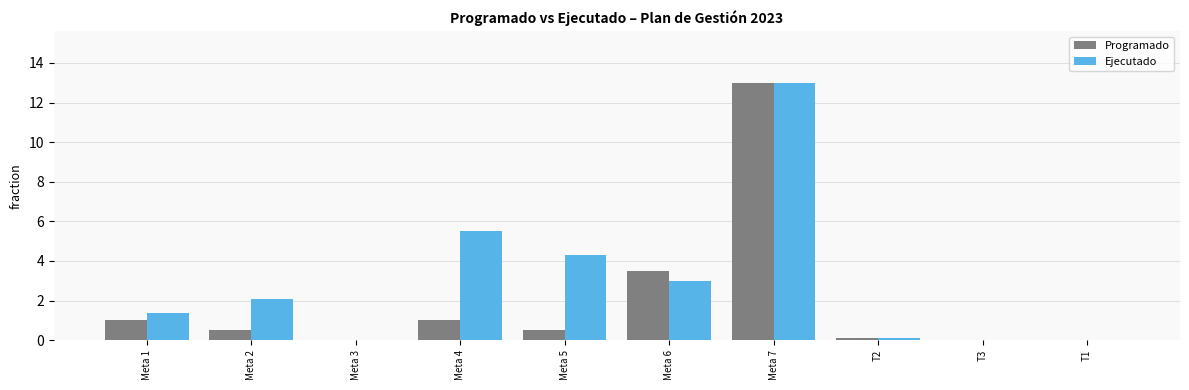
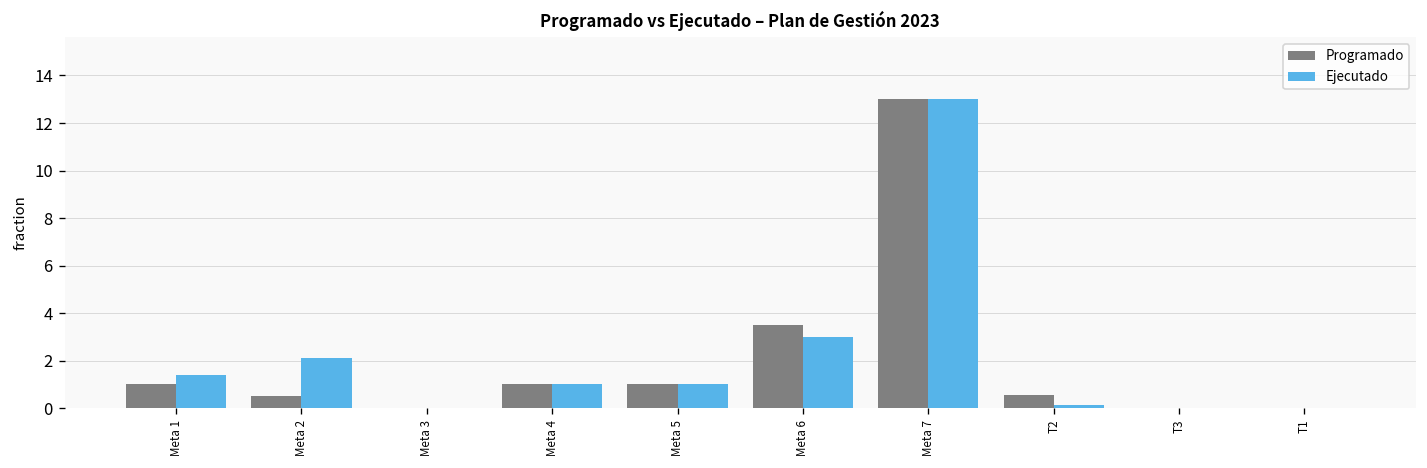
Ejecutado, Meta 4: 5.5 -> 1.0
Programado, Meta 5: 0.5 -> 1.0
Ejecutado, Meta 5: 4.3 -> 1.0
Programado, T2: 0.1 -> 0.6
